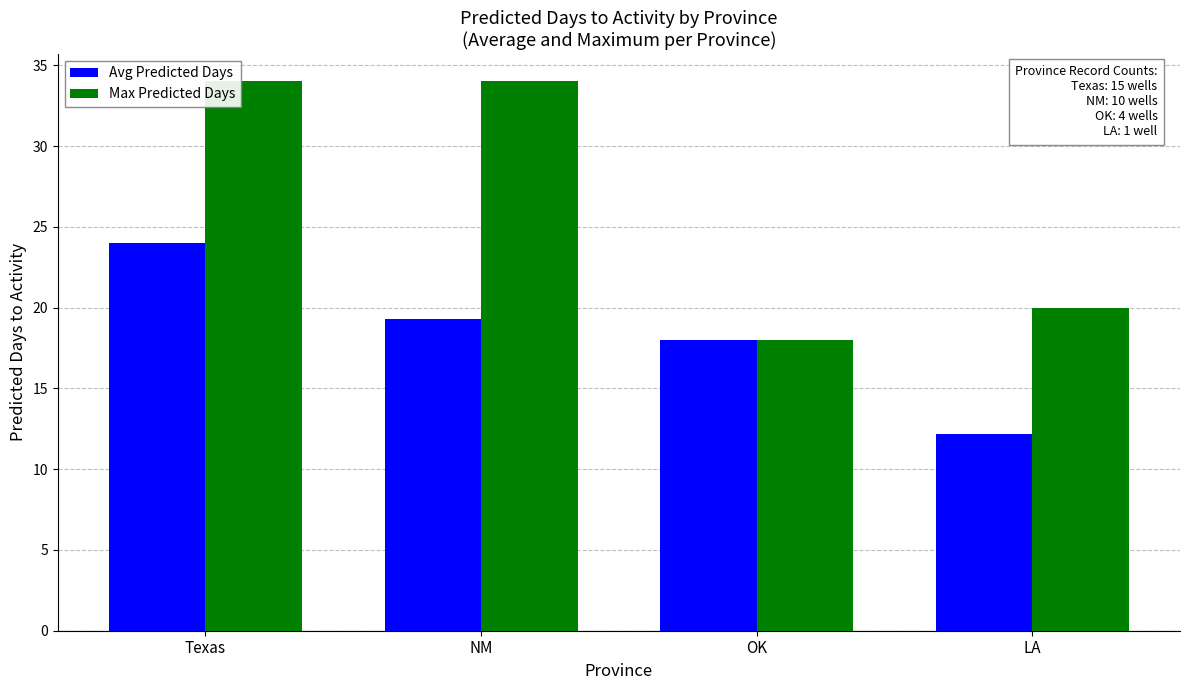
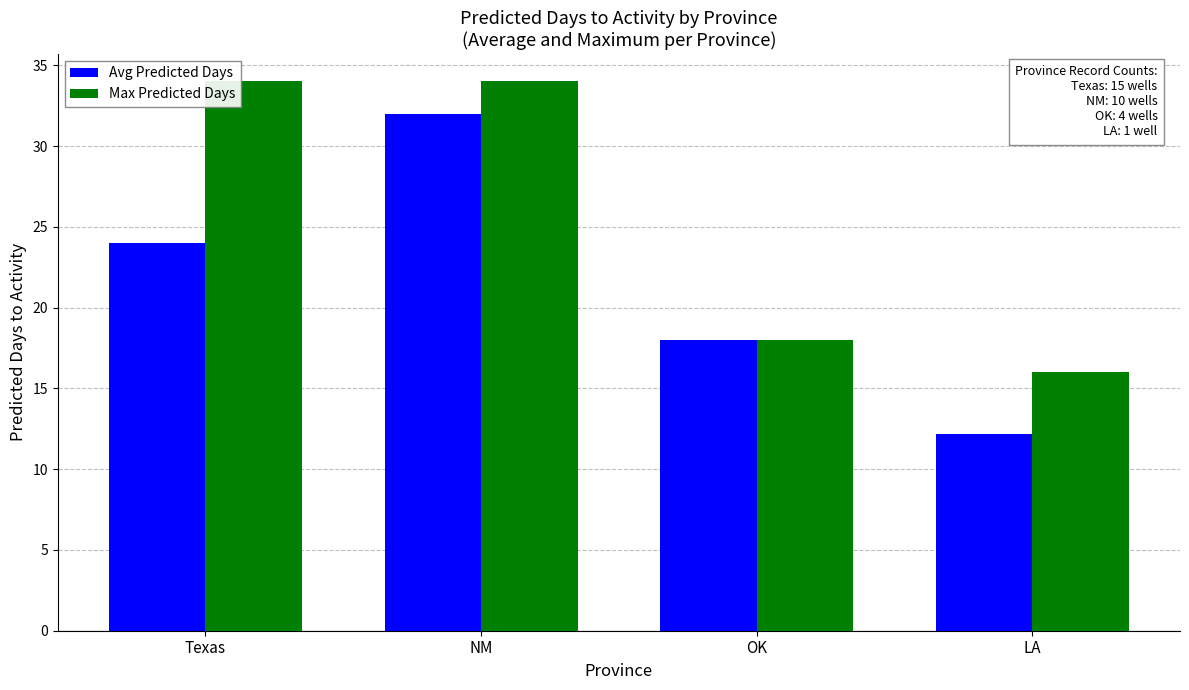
Avg Predicted Days, NM: 19.3 -> 32.0
Max Predicted Days, LA: 20 -> 16
